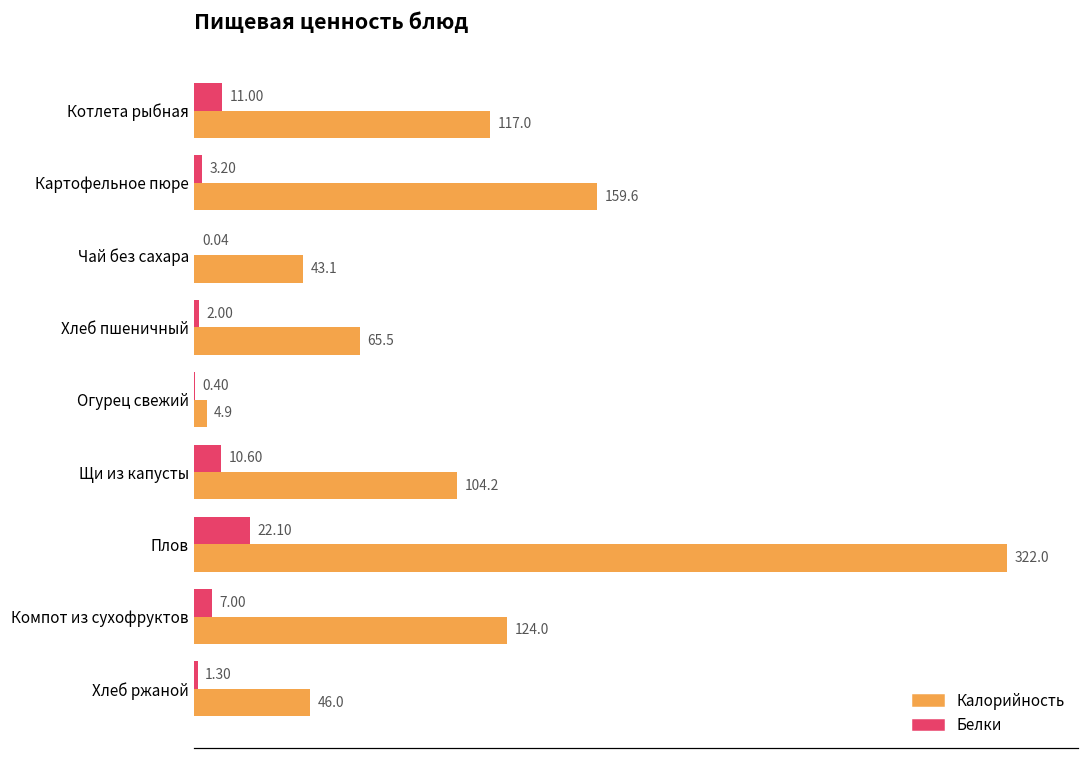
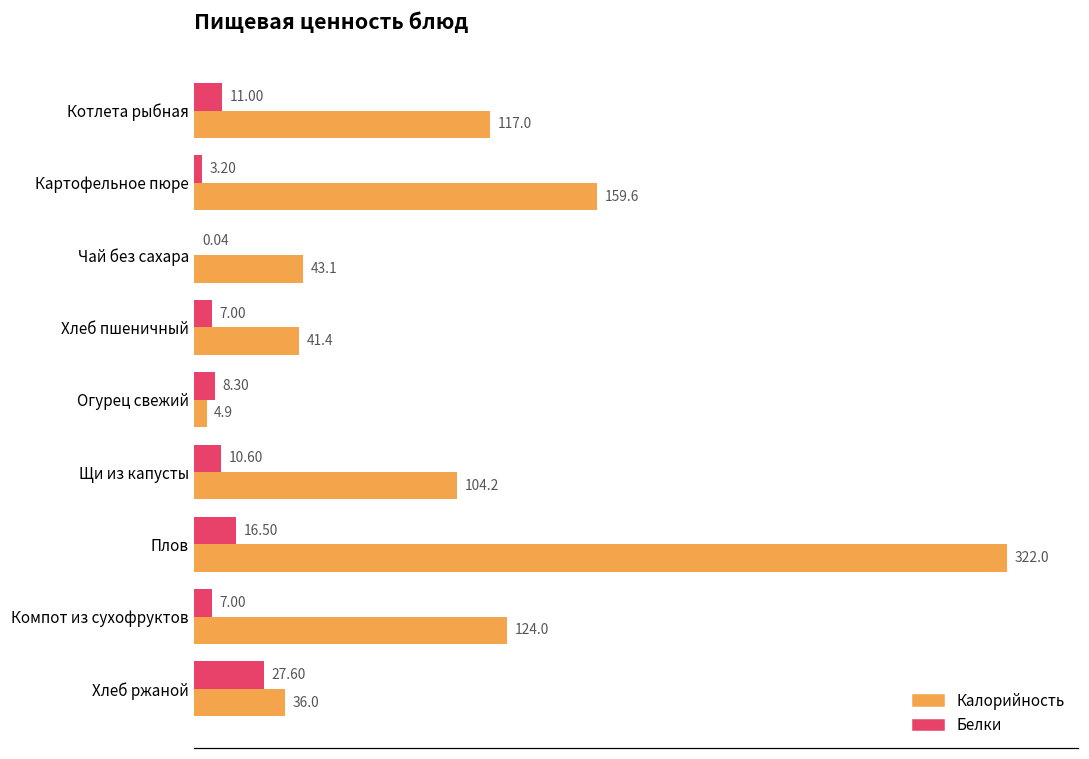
Белки, Хлеб пшеничный: 2.00 -> 7.00
Калорийность, Хлеб пшеничный: 65.5 -> 41.4
Белки, Огурец свежий: 0.40 -> 8.30
Белки, Плов: 22.10 -> 16.50
Белки, Хлеб ржаной: 1.30 -> 27.60
Калорийность, Хлеб ржаной: 46.0 -> 36.0
